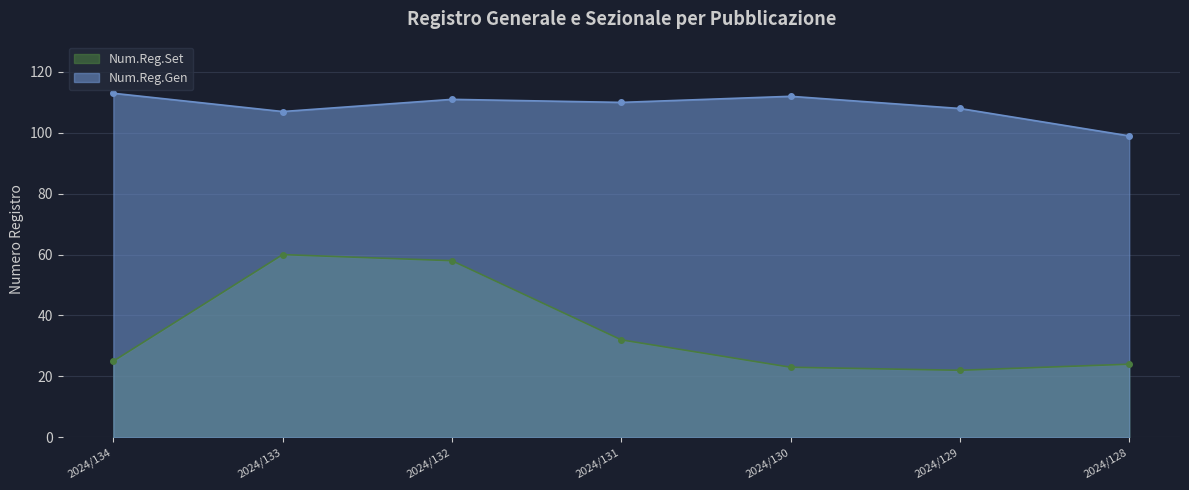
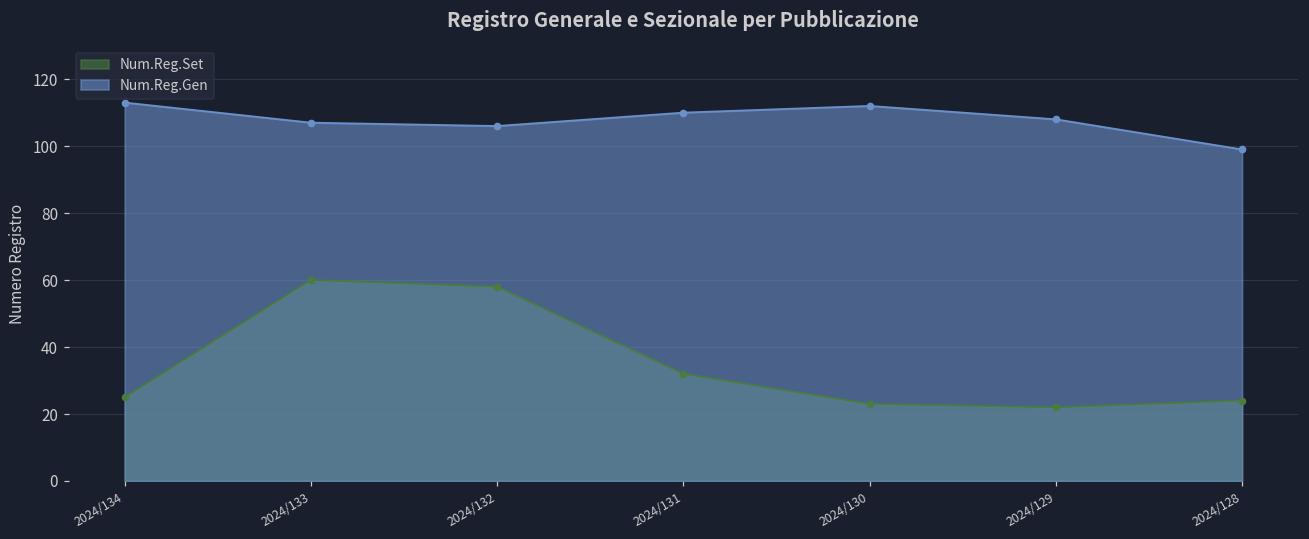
Num.Reg.Gen, 2024/132: 111 -> 106
